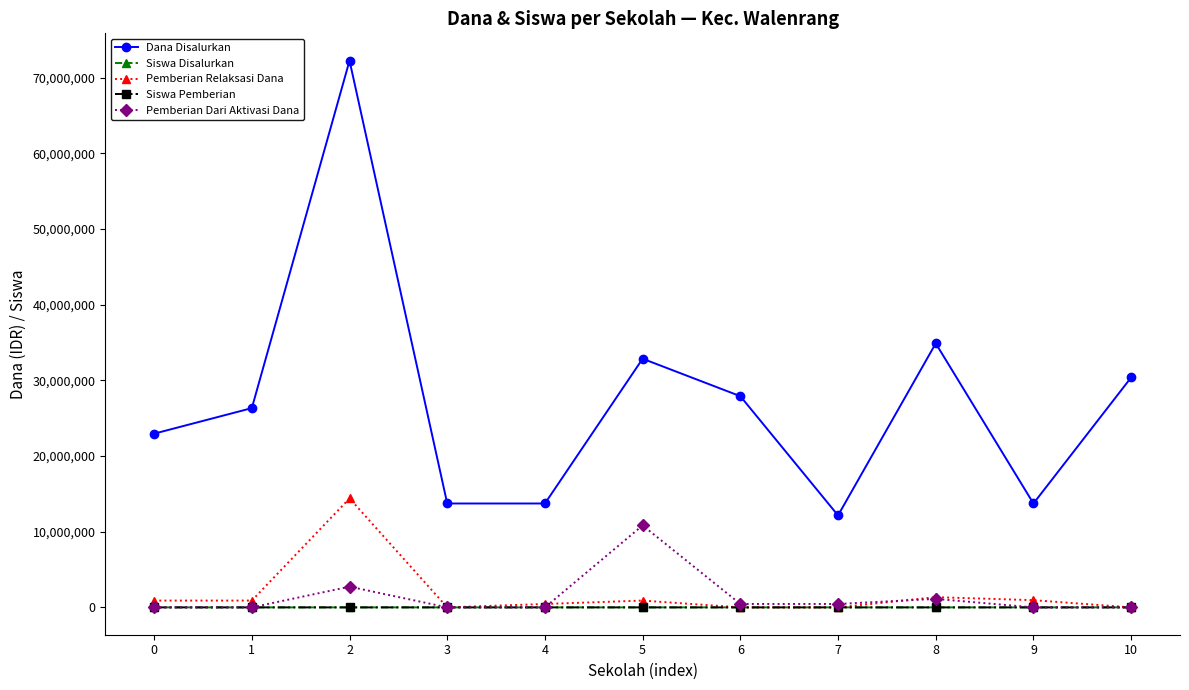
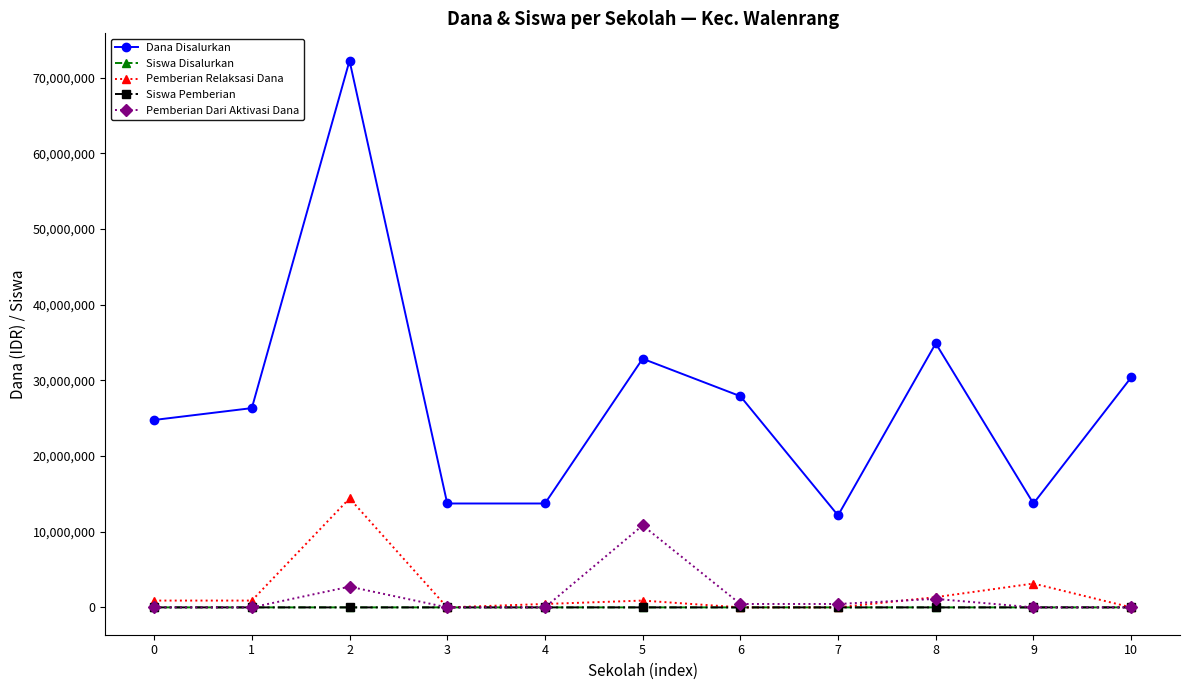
Dana Disalurkan, 0: 23,000,000 -> 25,000,000
Pemberian Relaksasi Dana, 9: 1,000,000 -> 3,000,000
